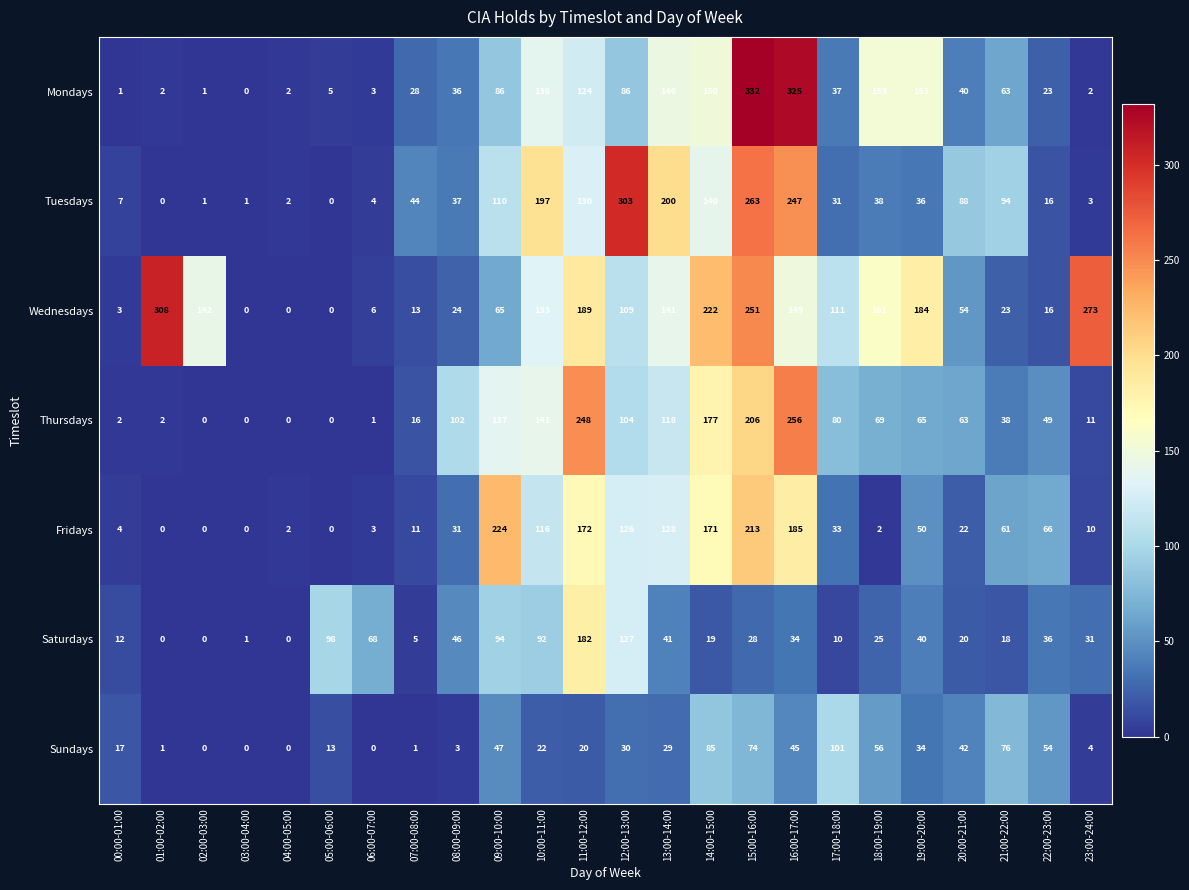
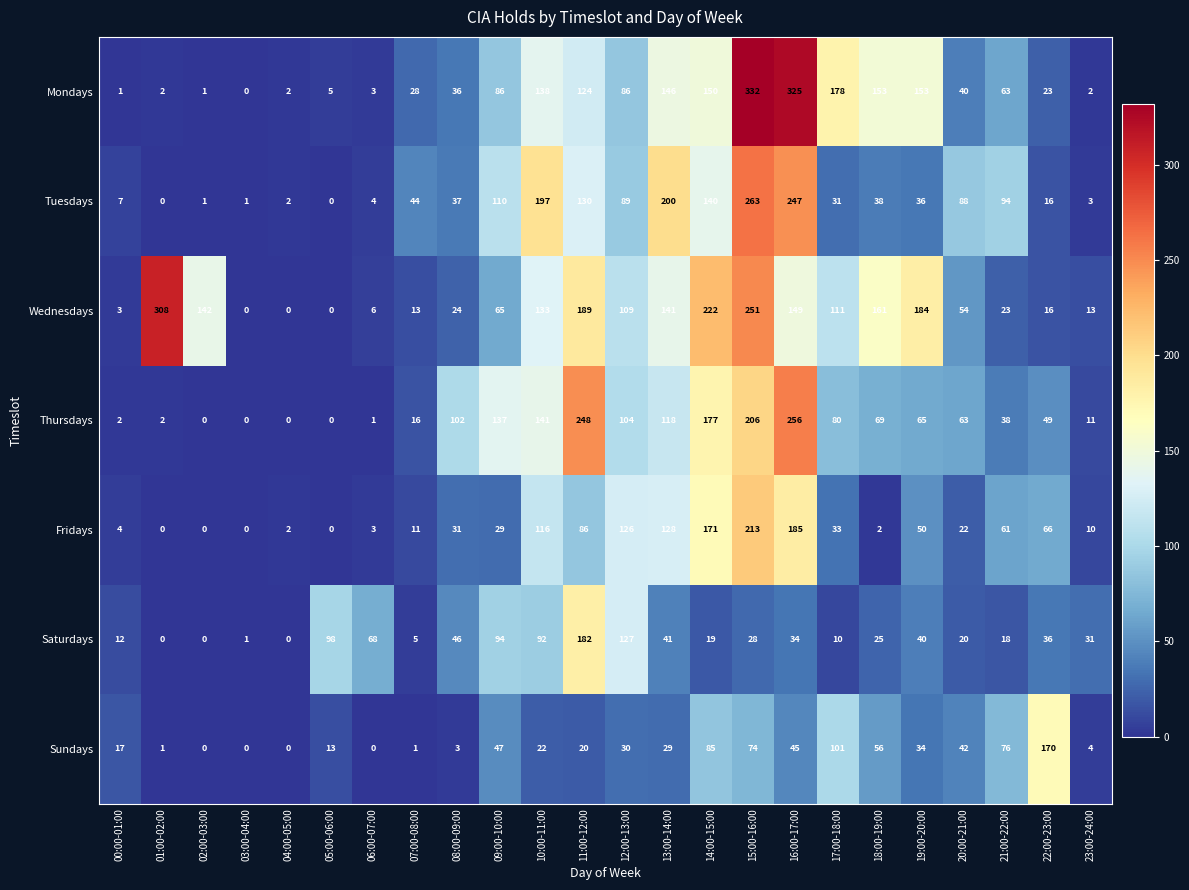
Mondays, 17:00-18:00: 37 -> 178
Tuesdays, 12:00-13:00: 303 -> 89
Wednesdays, 23:00-24:00: 273 -> 13
Fridays, 09:00-10:00: 224 -> 29
Fridays, 11:00-12:00: 172 -> 86
Sundays, 22:00-23:00: 54 -> 170
